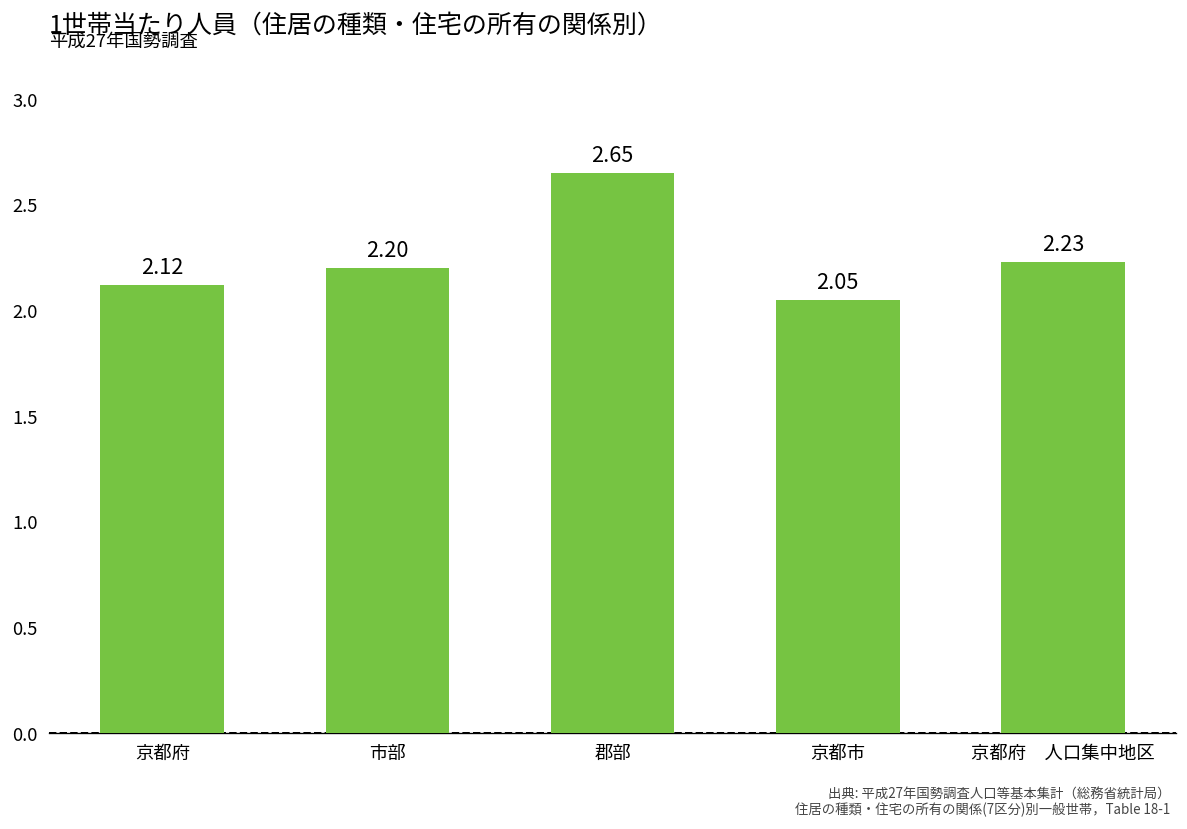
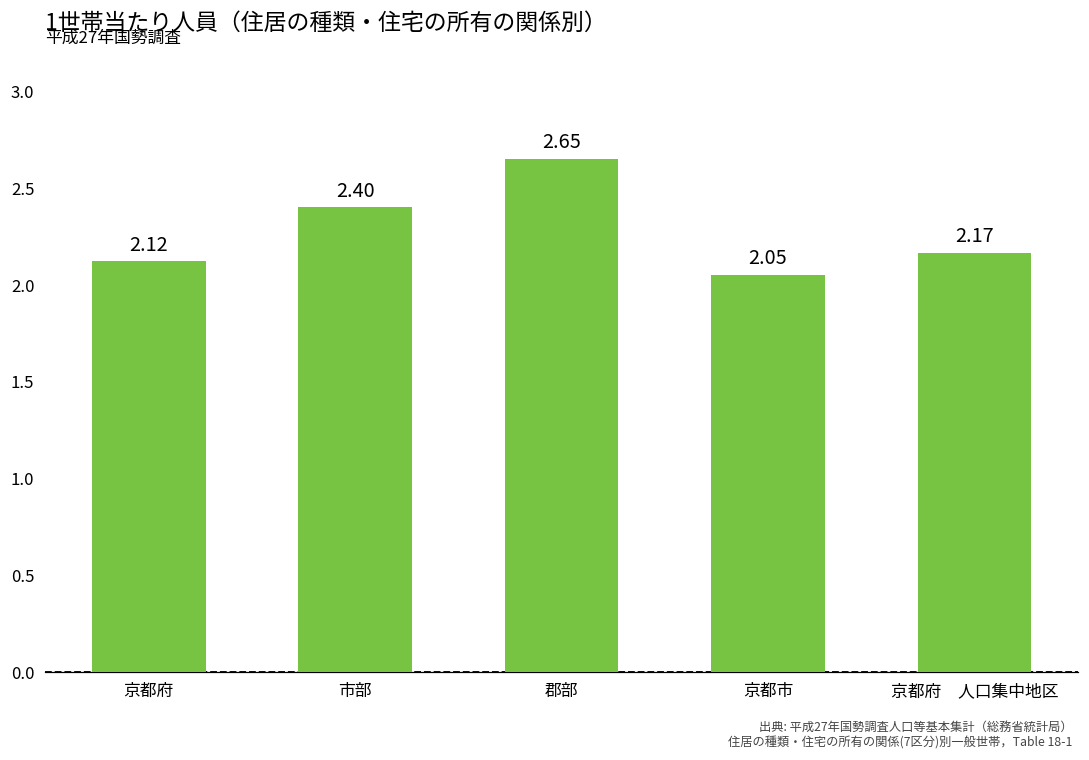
市部: 2.20 -> 2.40
京都府 人口集中地区: 2.23 -> 2.17
